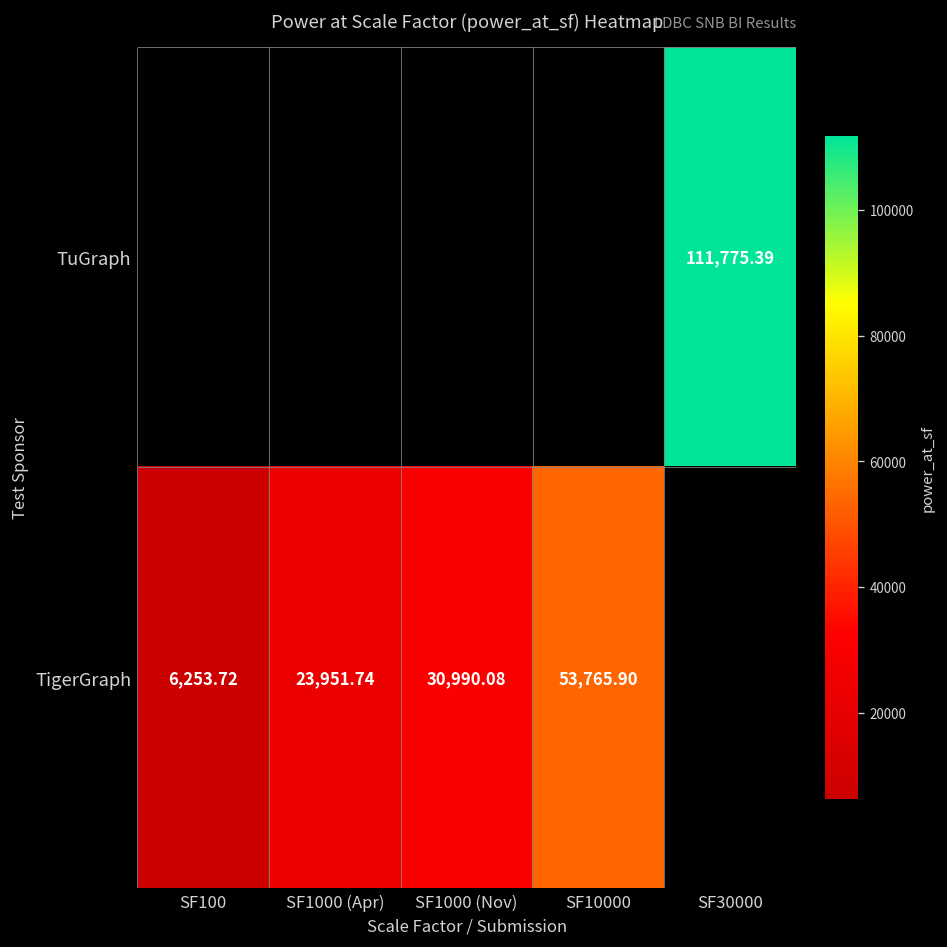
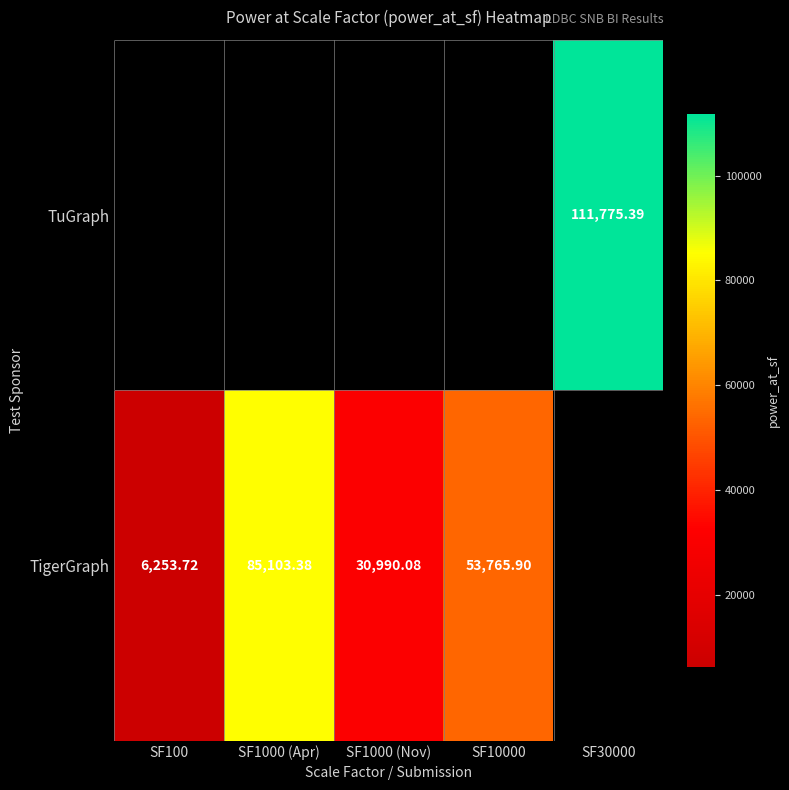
TigerGraph, SF1000 (Apr): 23,951.74 -> 85,103.38
